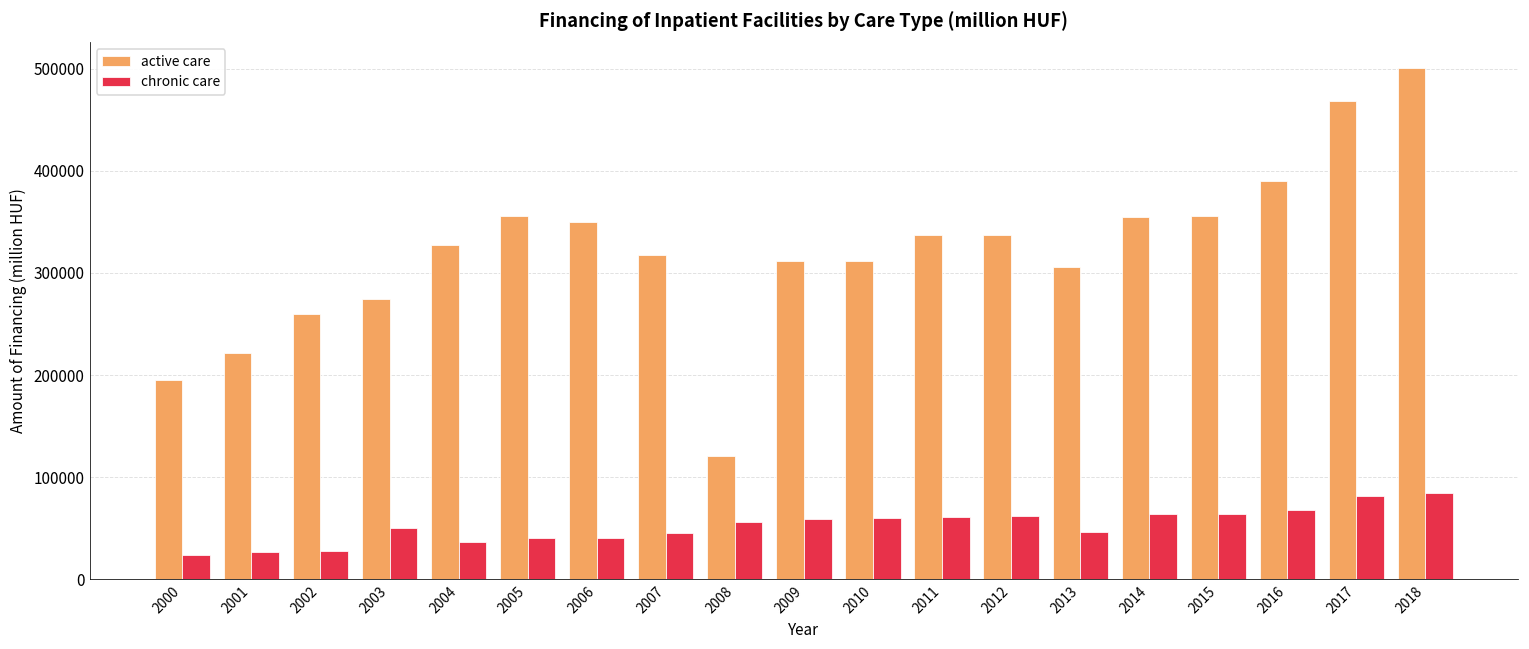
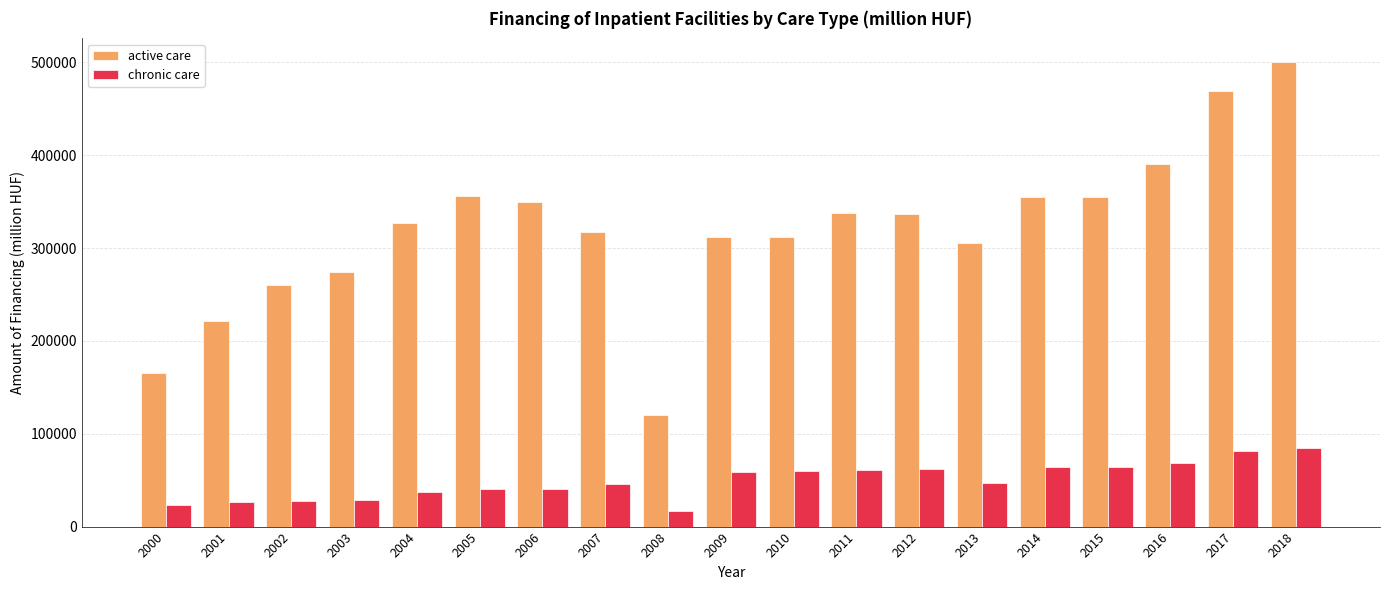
active care, 2000: 200000 -> 170000
chronic care, 2003: 50000 -> 30000
chronic care, 2008: 60000 -> 20000
